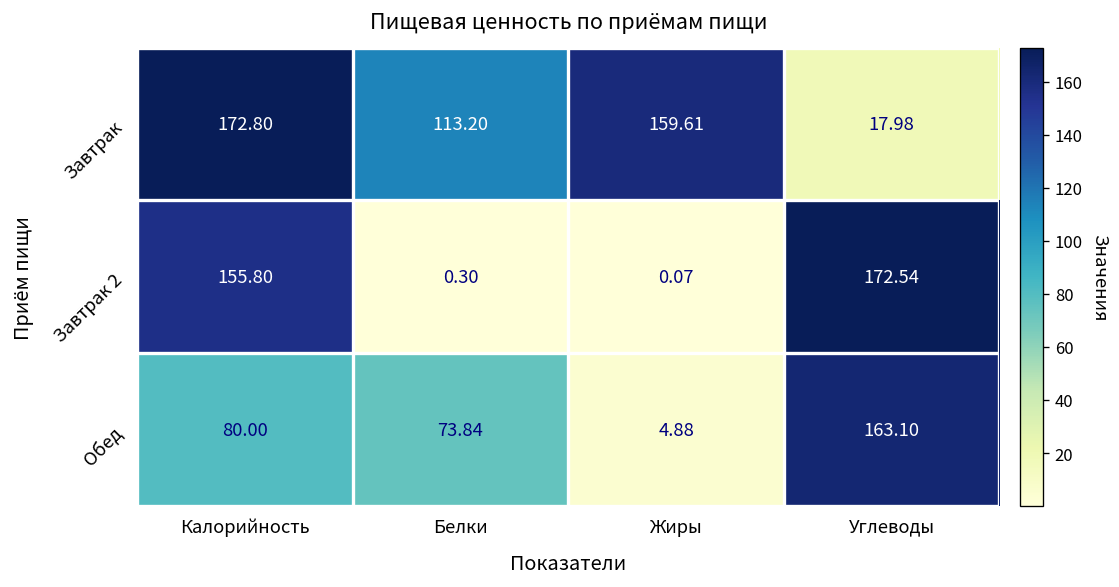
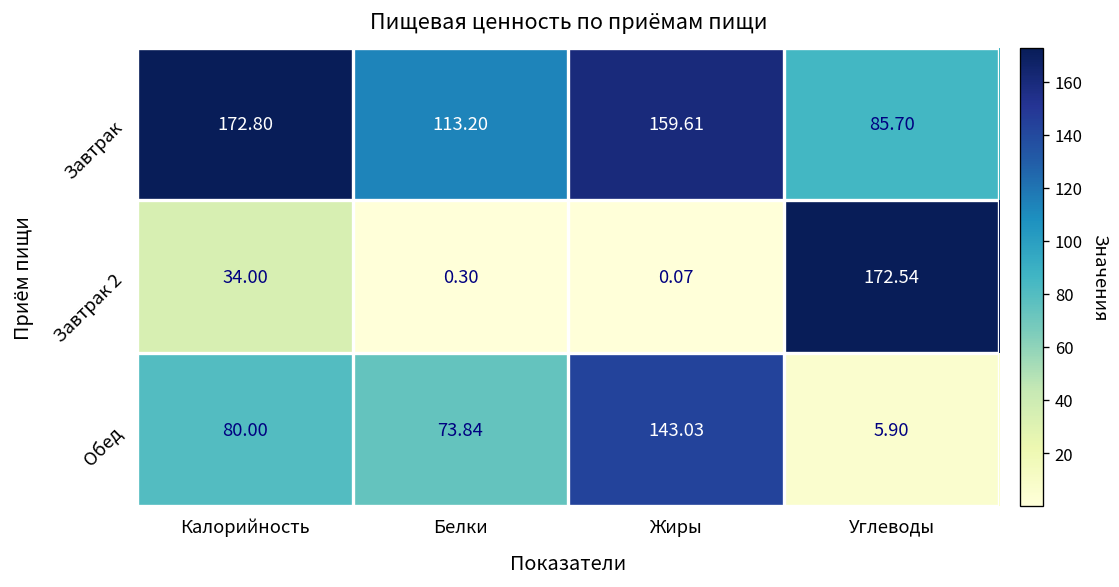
Завтрак, Углеводы: 17.98 -> 85.70
Завтрак 2, Калорийность: 155.80 -> 34.00
Обед, Жиры: 4.88 -> 143.03
Обед, Углеводы: 163.10 -> 5.90
